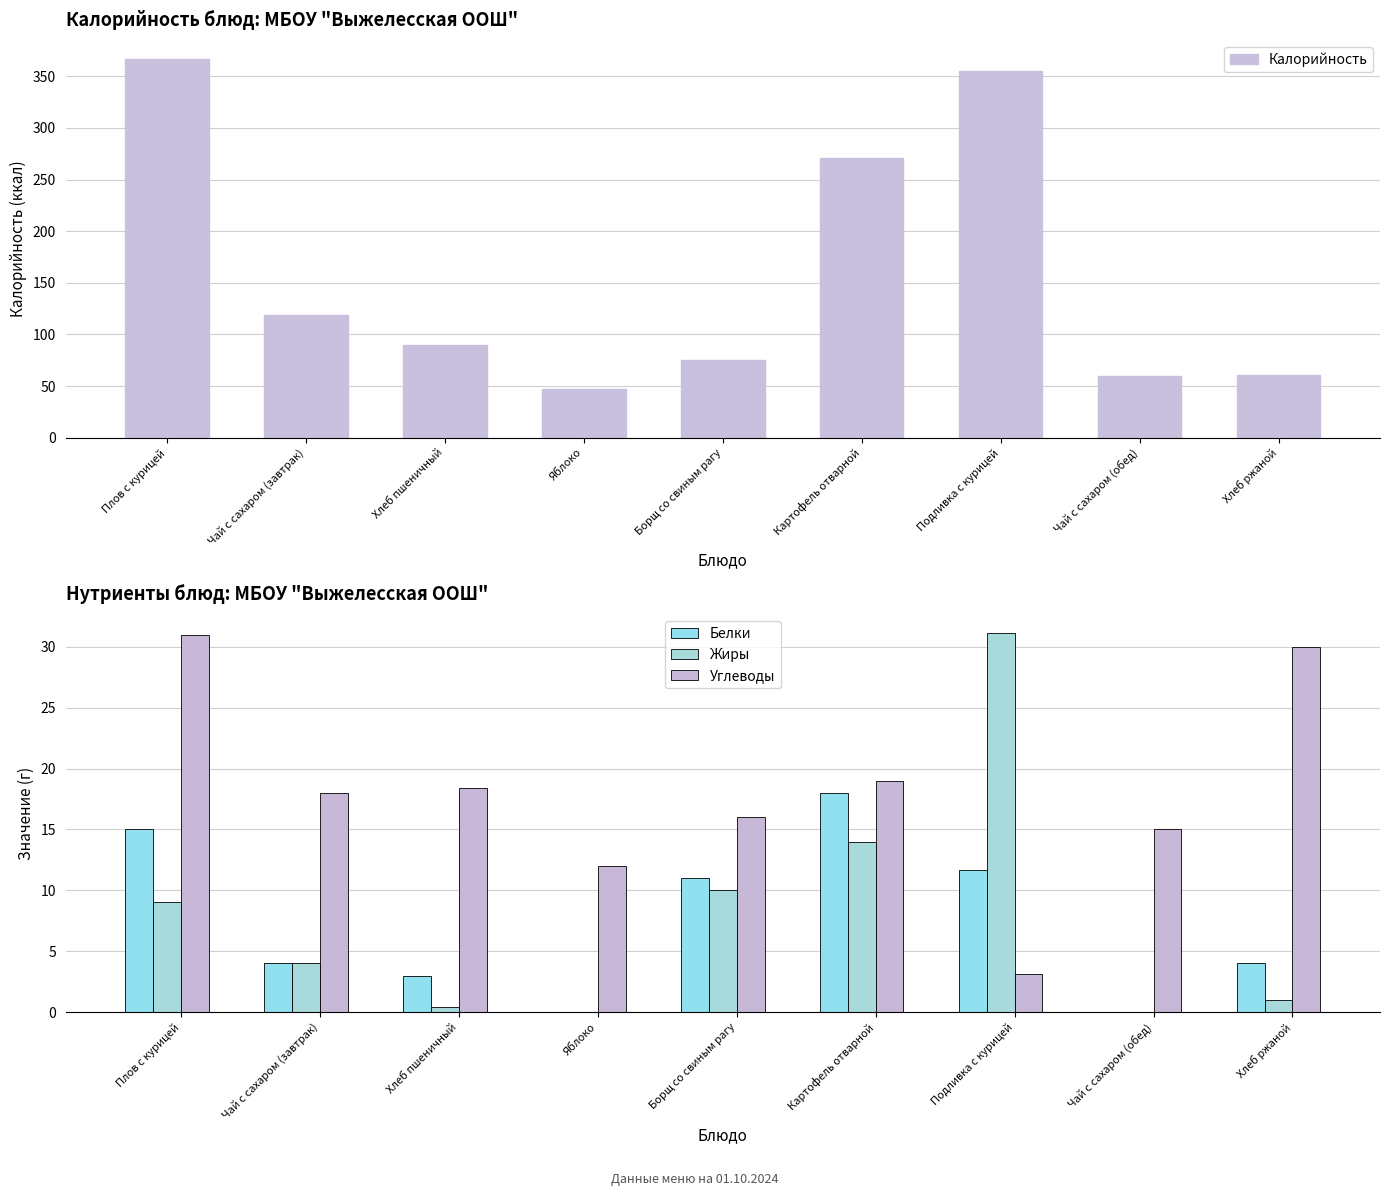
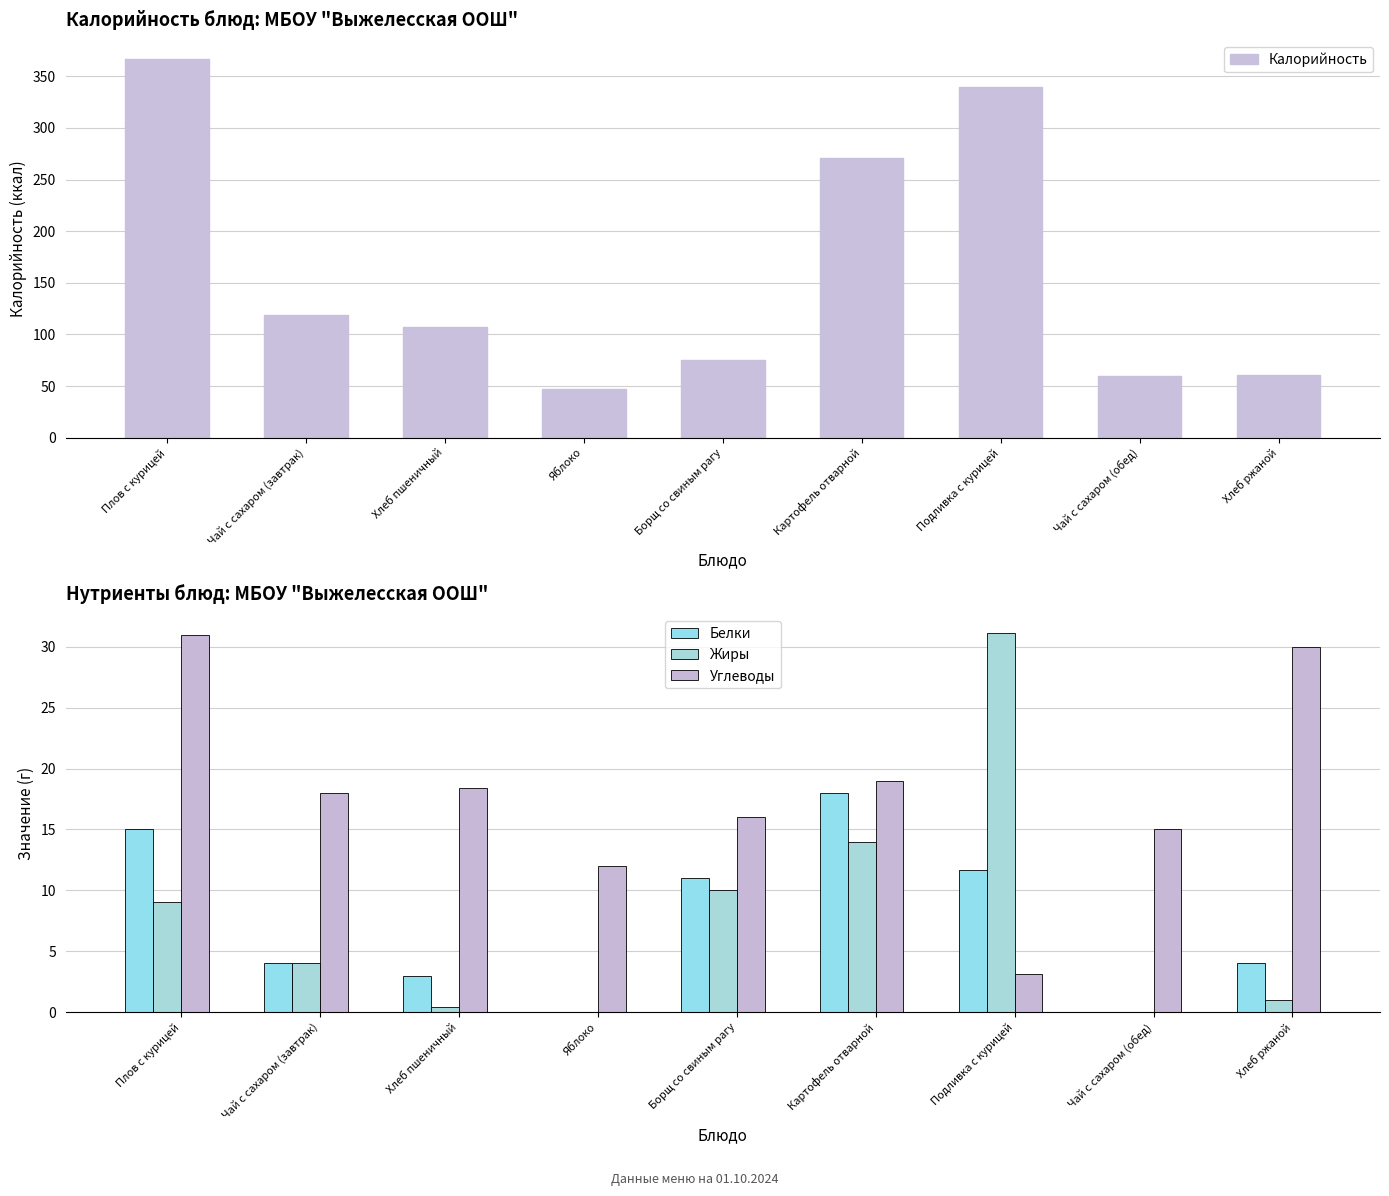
Калорийность блюд: МБОУ "Выжелесская ООШ", Хлеб пшеничный: 90 -> 108
Калорийность блюд: МБОУ "Выжелесская ООШ", Подливка с курицей: 355 -> 340
